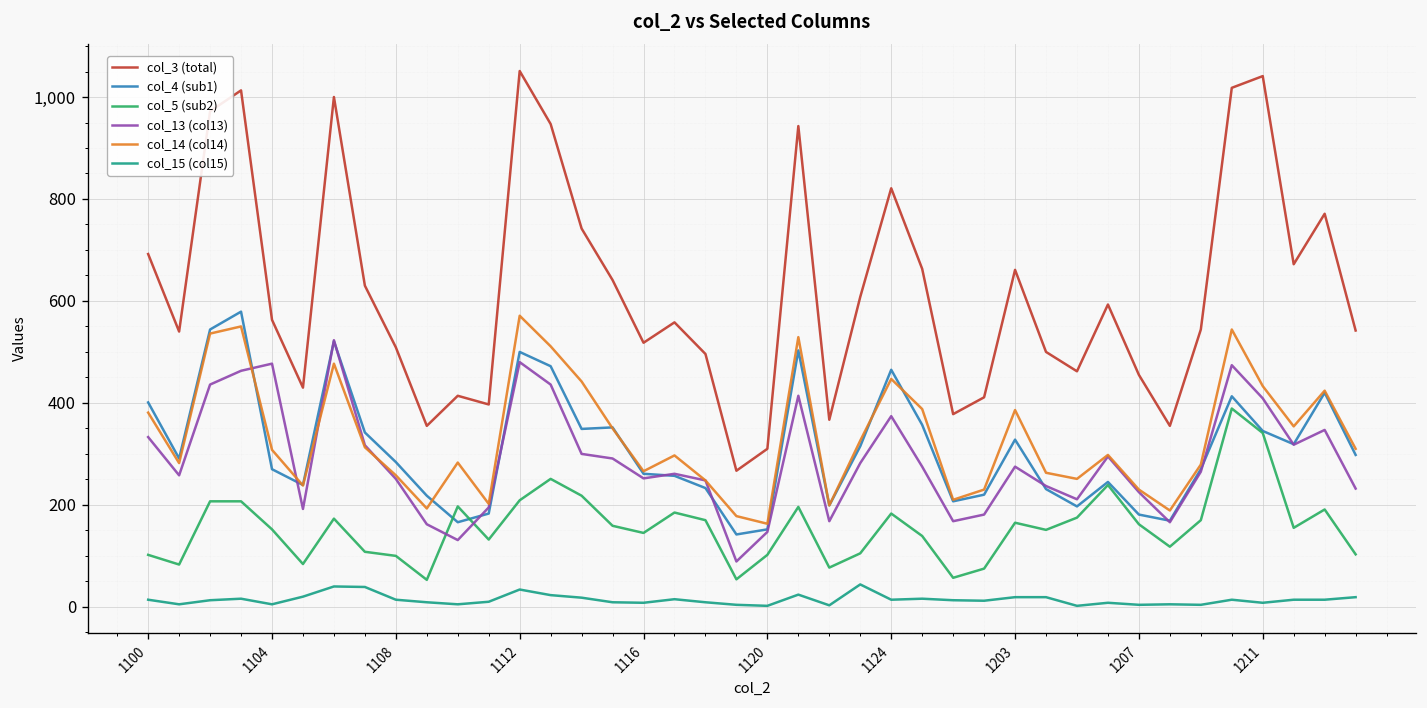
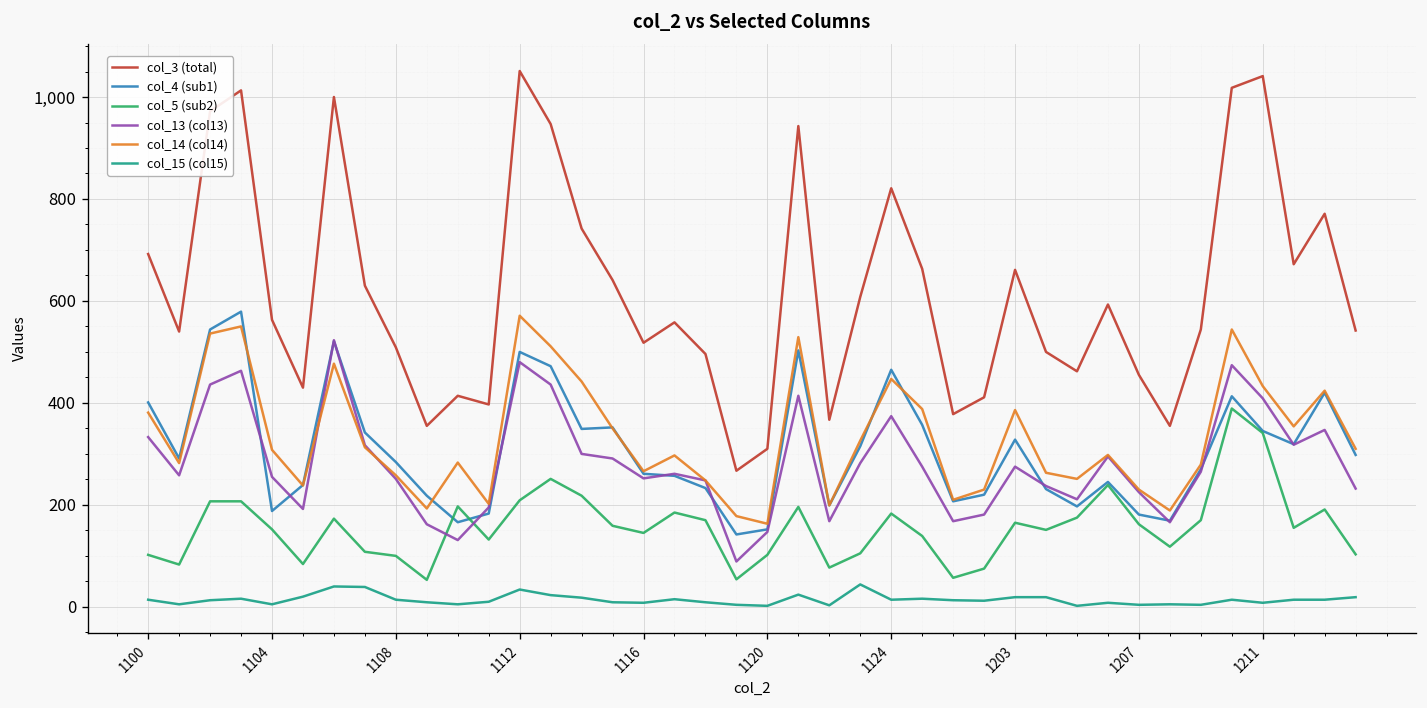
col_4 (sub1), 1104: 270 -> 190
col_13 (col13), 1104: 480 -> 260
